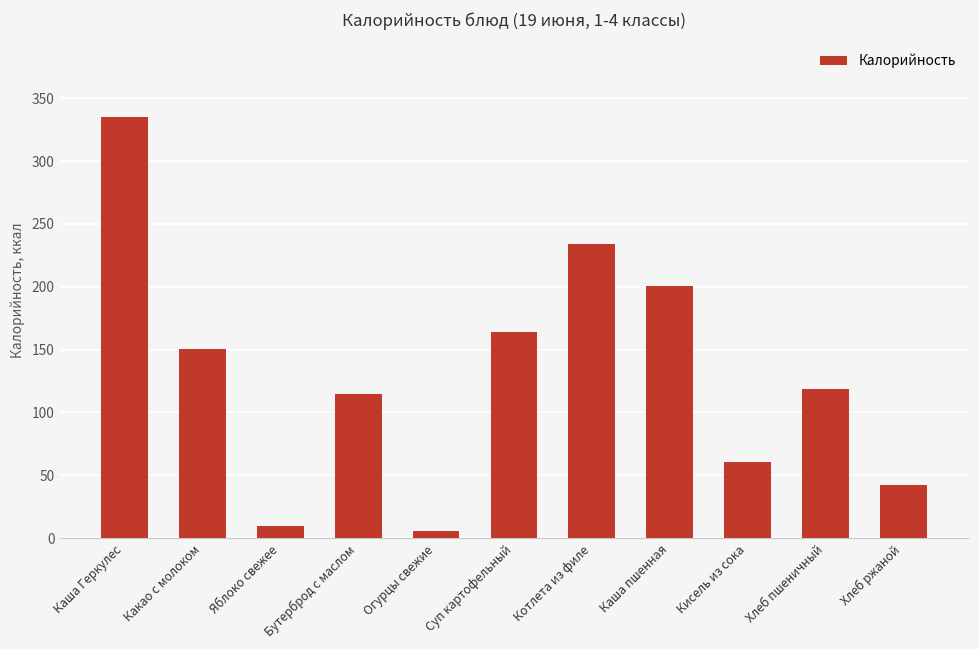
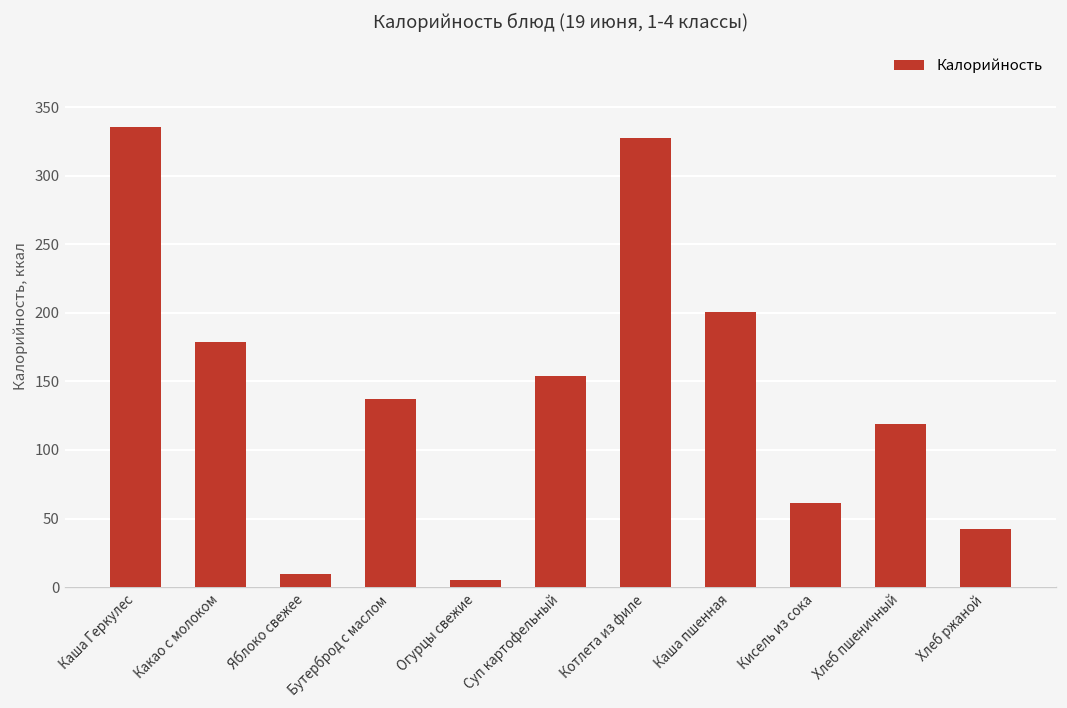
Какао с молоком: 151 -> 179
Бутерброд с маслом: 115 -> 137
Суп картофельный: 164 -> 154
Котлета из филе: 234 -> 328
